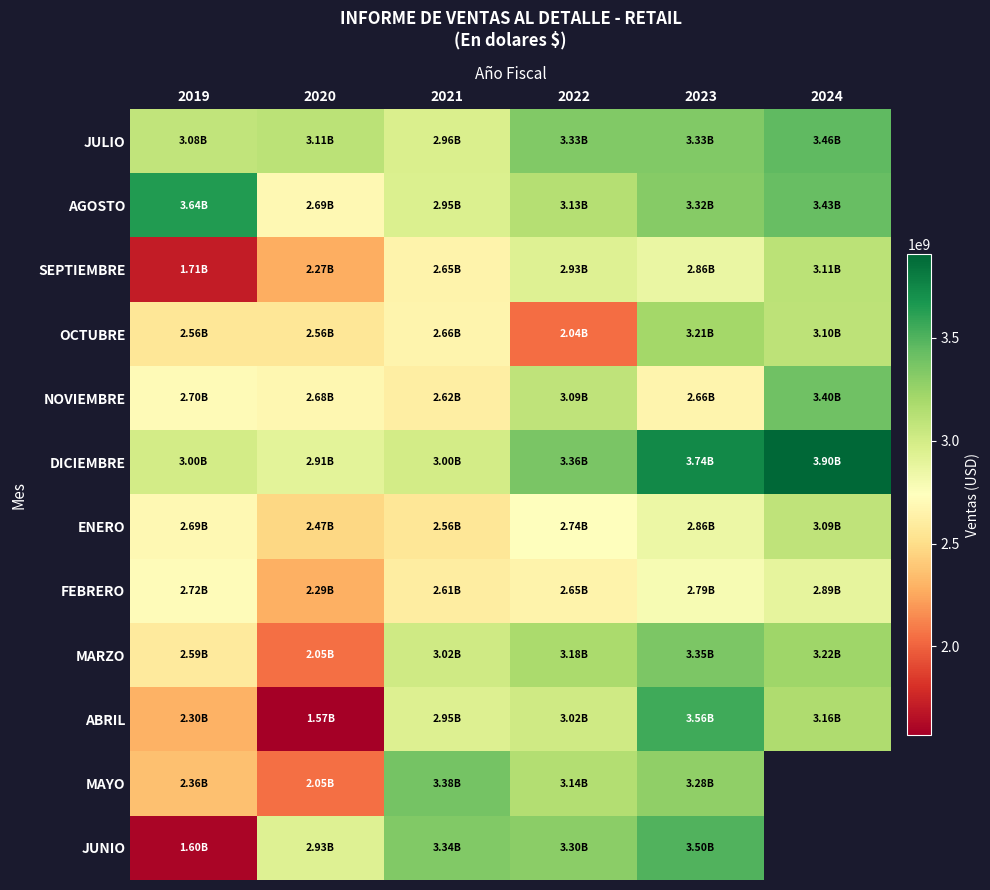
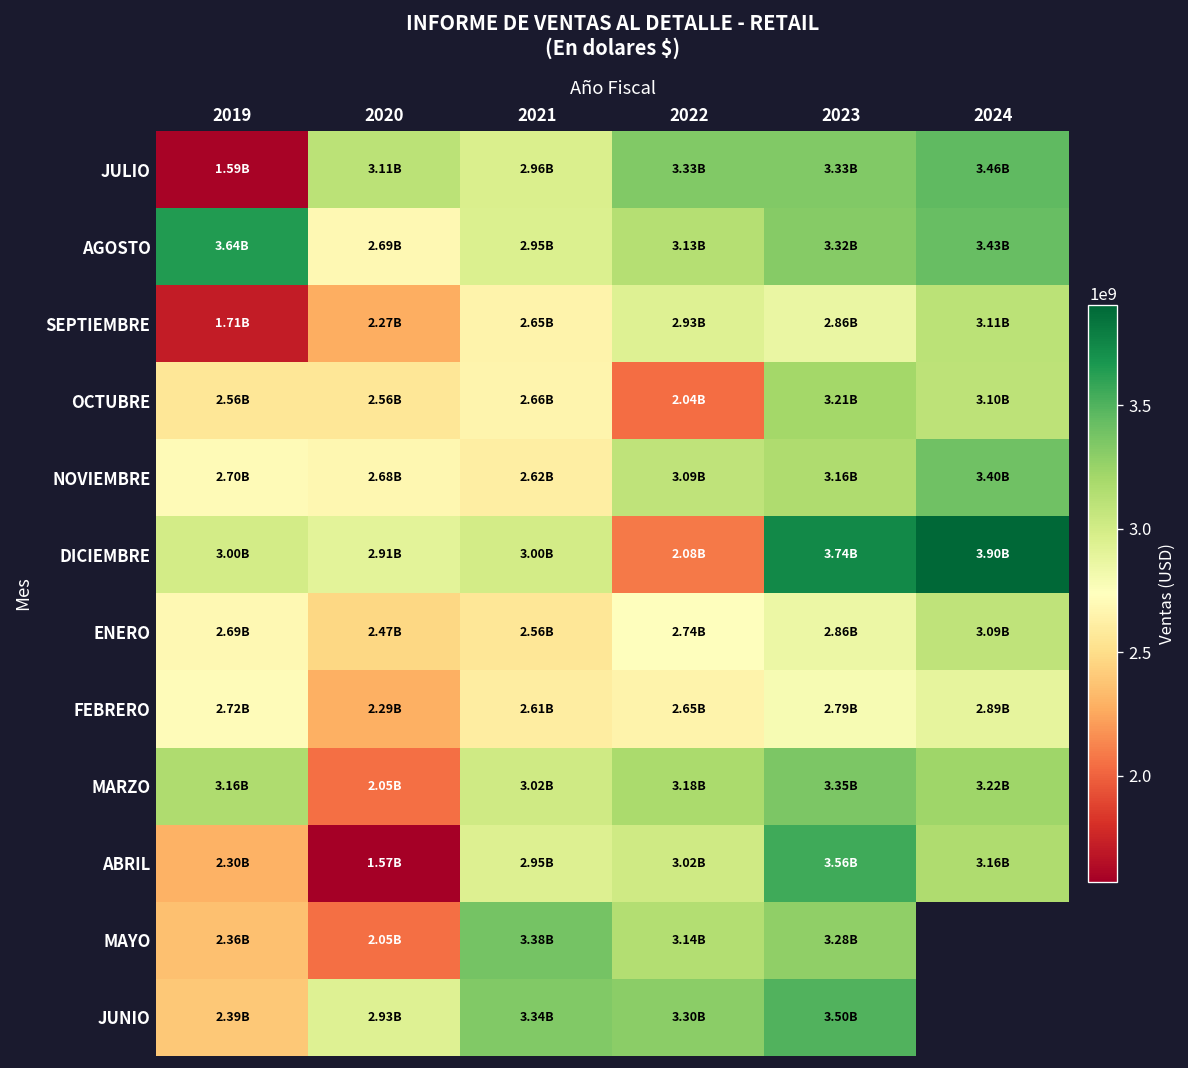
JULIO, 2019: 3.08B -> 1.59B
NOVIEMBRE, 2023: 2.66B -> 3.16B
DICIEMBRE, 2022: 3.36B -> 2.08B
MARZO, 2019: 2.59B -> 3.16B
JUNIO, 2019: 1.60B -> 2.39B
